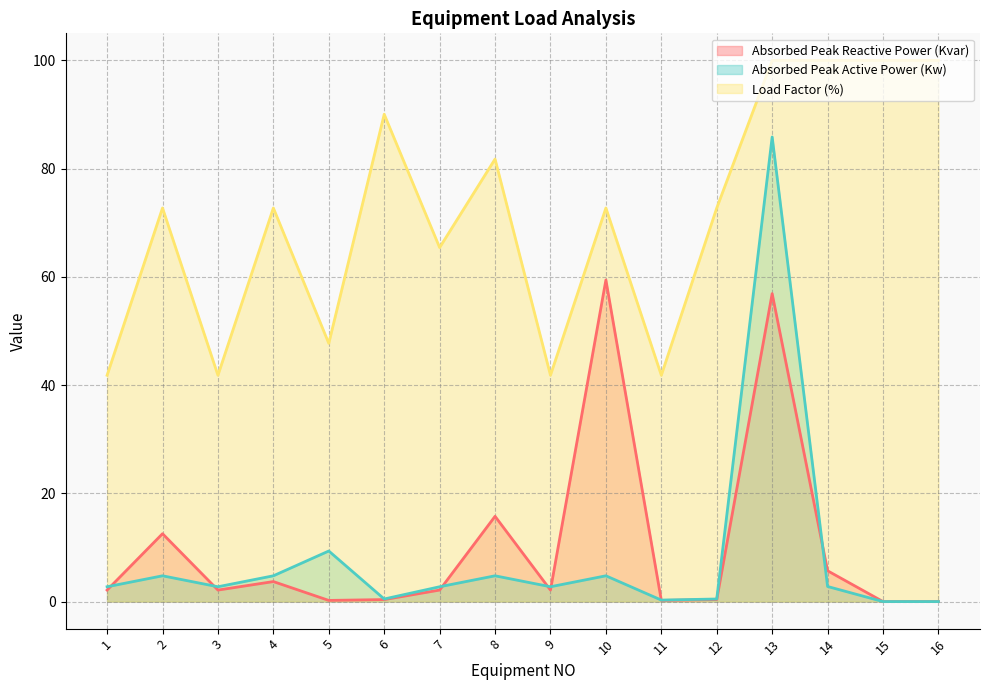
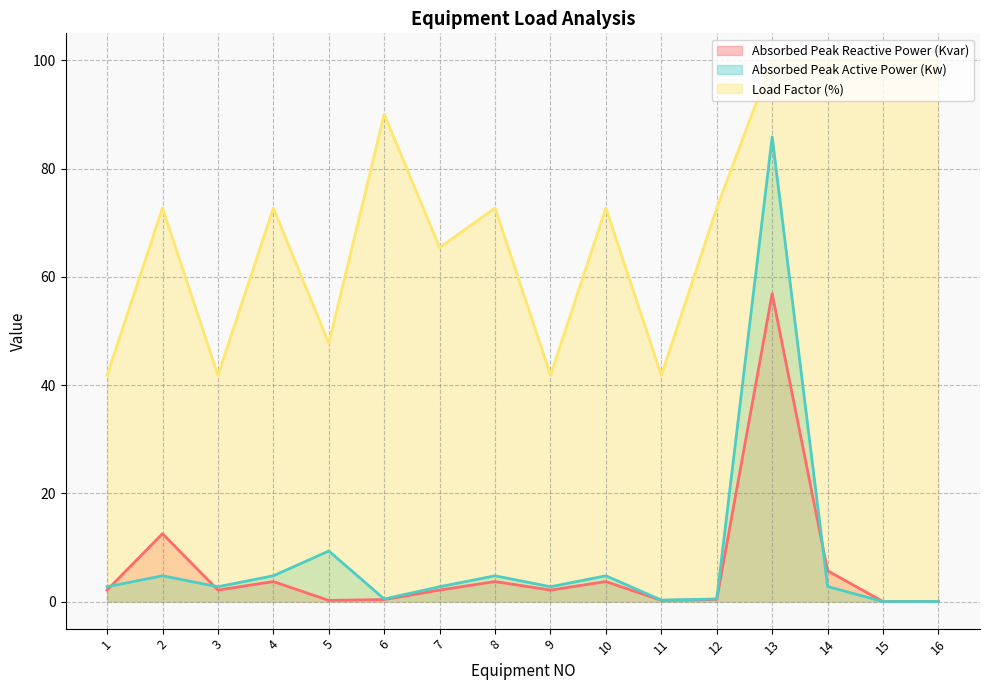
Absorbed Peak Reactive Power (Kvar), 8: 16 -> 4
Load Factor (%), 8: 82 -> 73
Absorbed Peak Reactive Power (Kvar), 10: 59 -> 4
